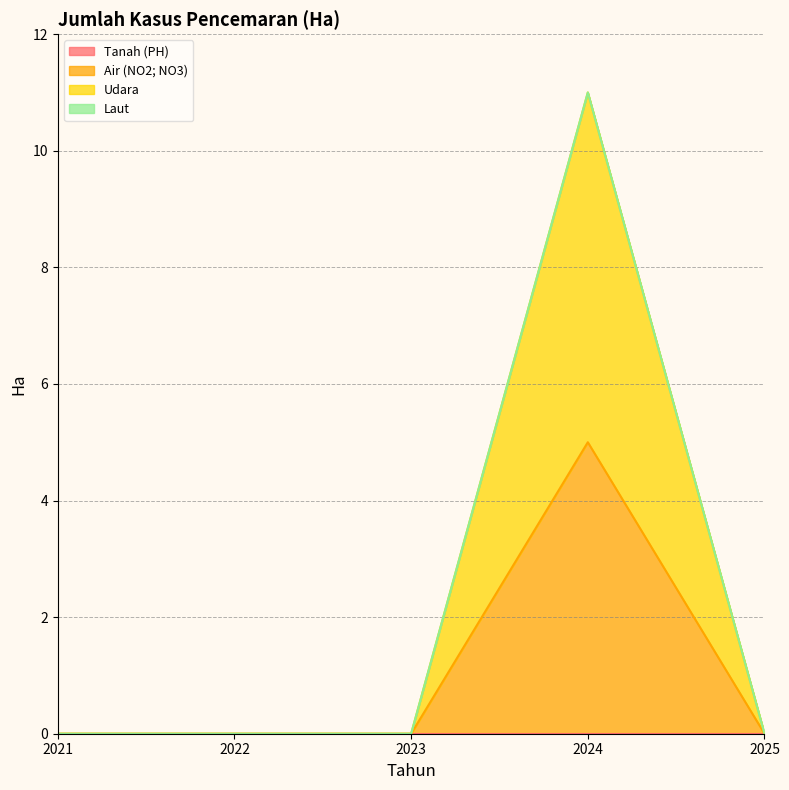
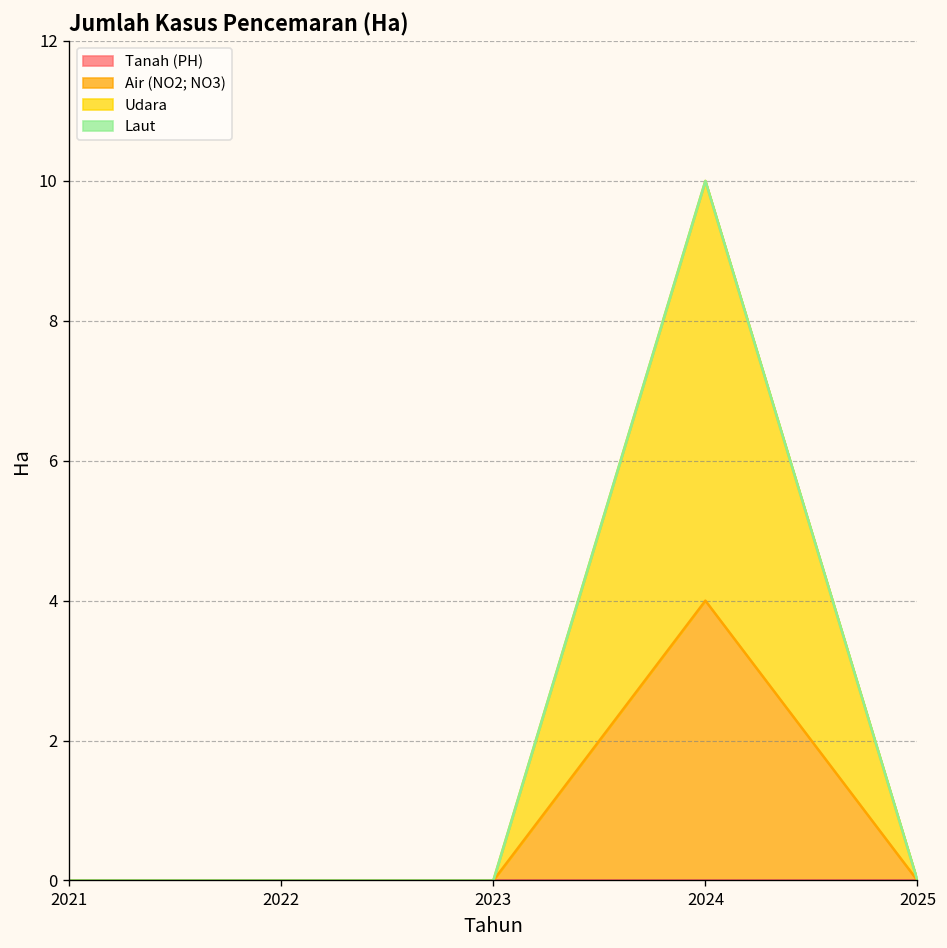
Air (NO2; NO3), 2024: 5 -> 4
